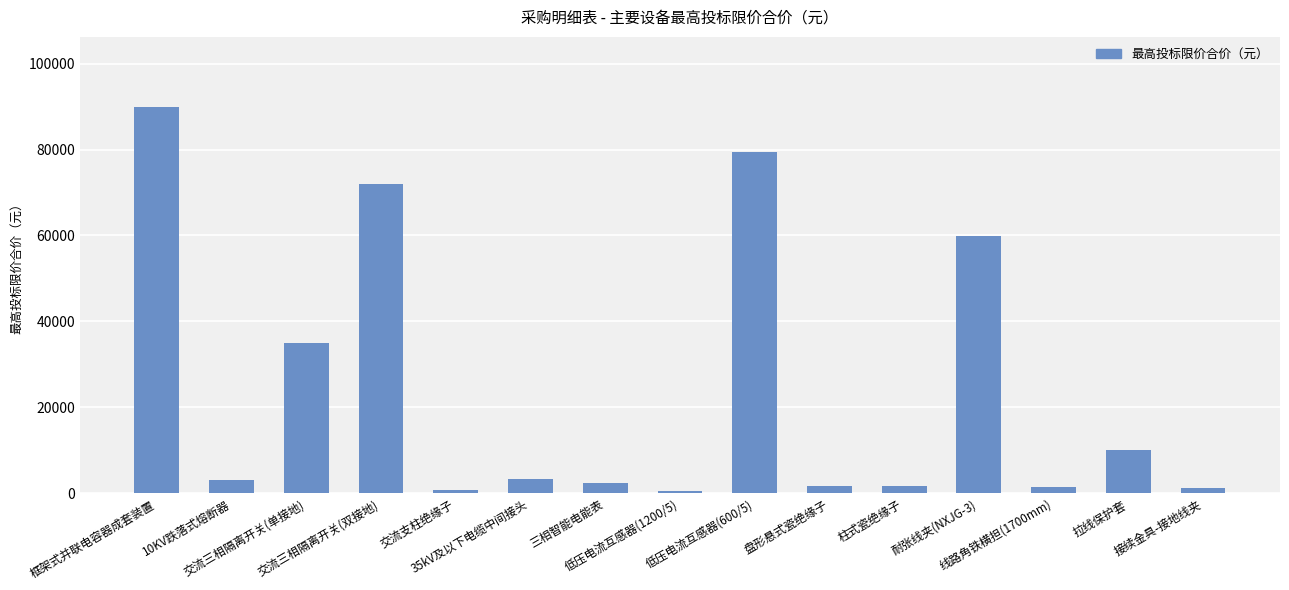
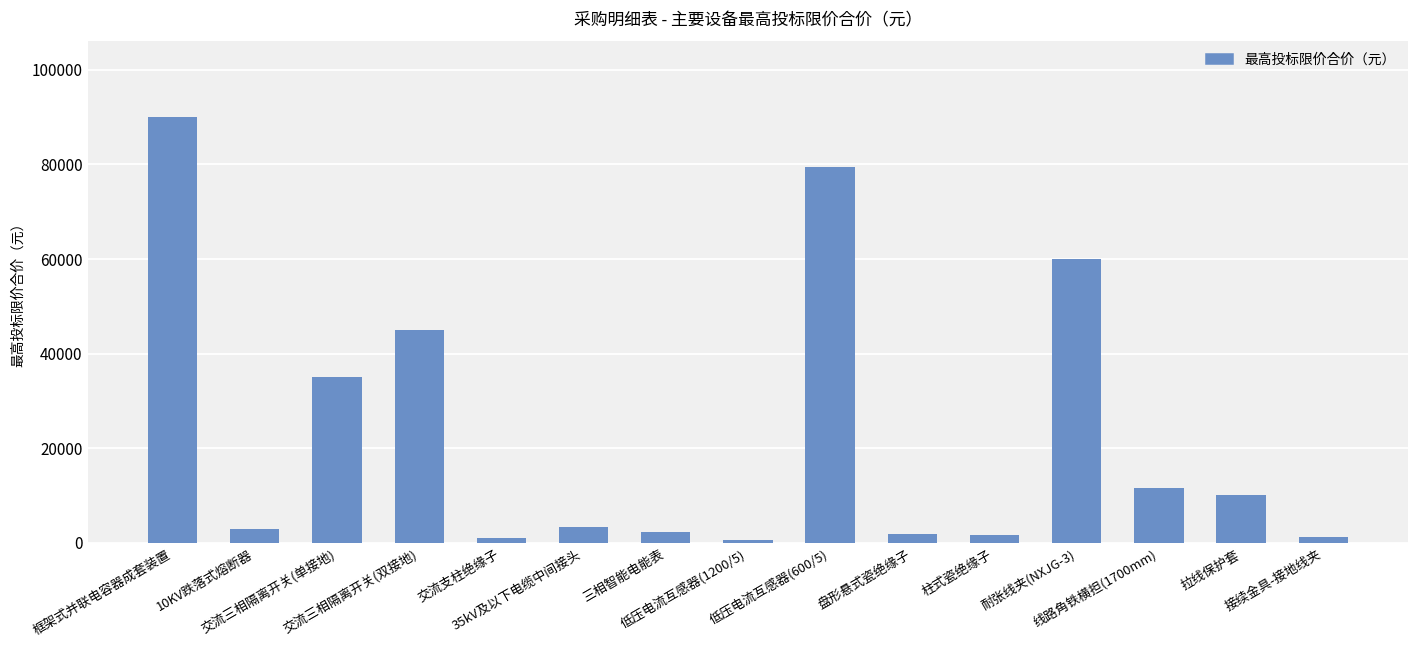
交流三相隔离开关(双接地): 72000 -> 45000
线路角铁横担(1700mm): 1000 -> 12000
